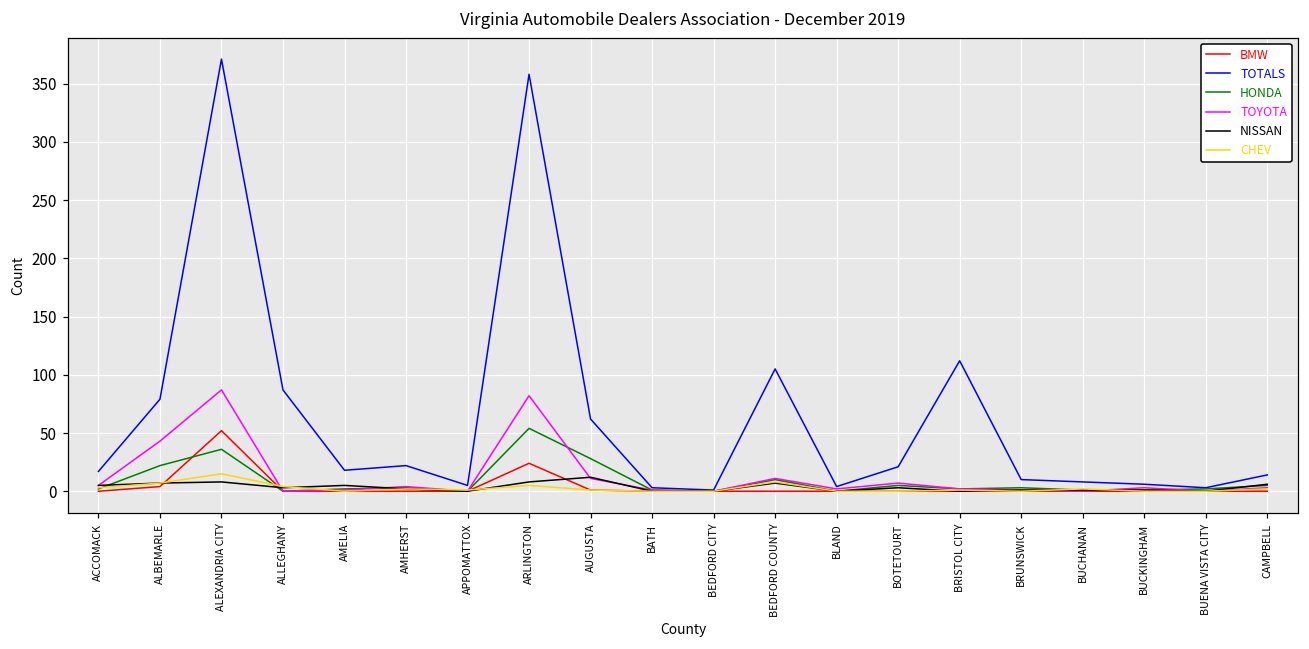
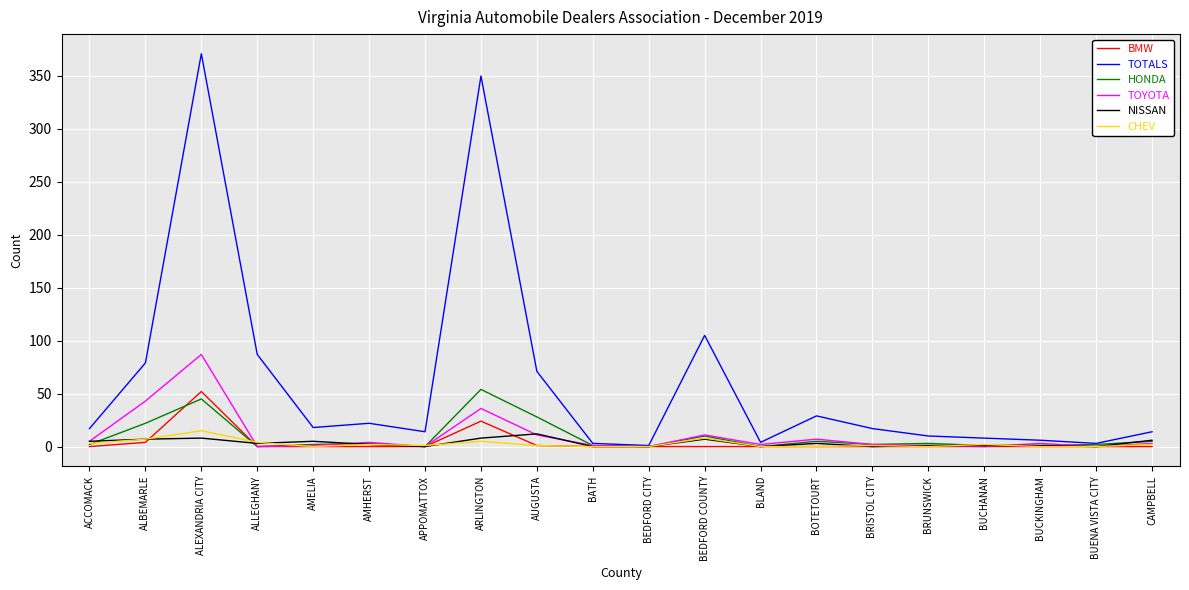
HONDA, ALEXANDRIA CITY: 36 -> 45
TOTALS, APPOMATTOX: 5 -> 14
TOTALS, ARLINGTON: 358 -> 350
TOYOTA, ARLINGTON: 82 -> 36
TOTALS, AUGUSTA: 62 -> 71
TOTALS, BOTETOURT: 21 -> 29
TOTALS, BRISTOL CITY: 112 -> 17
